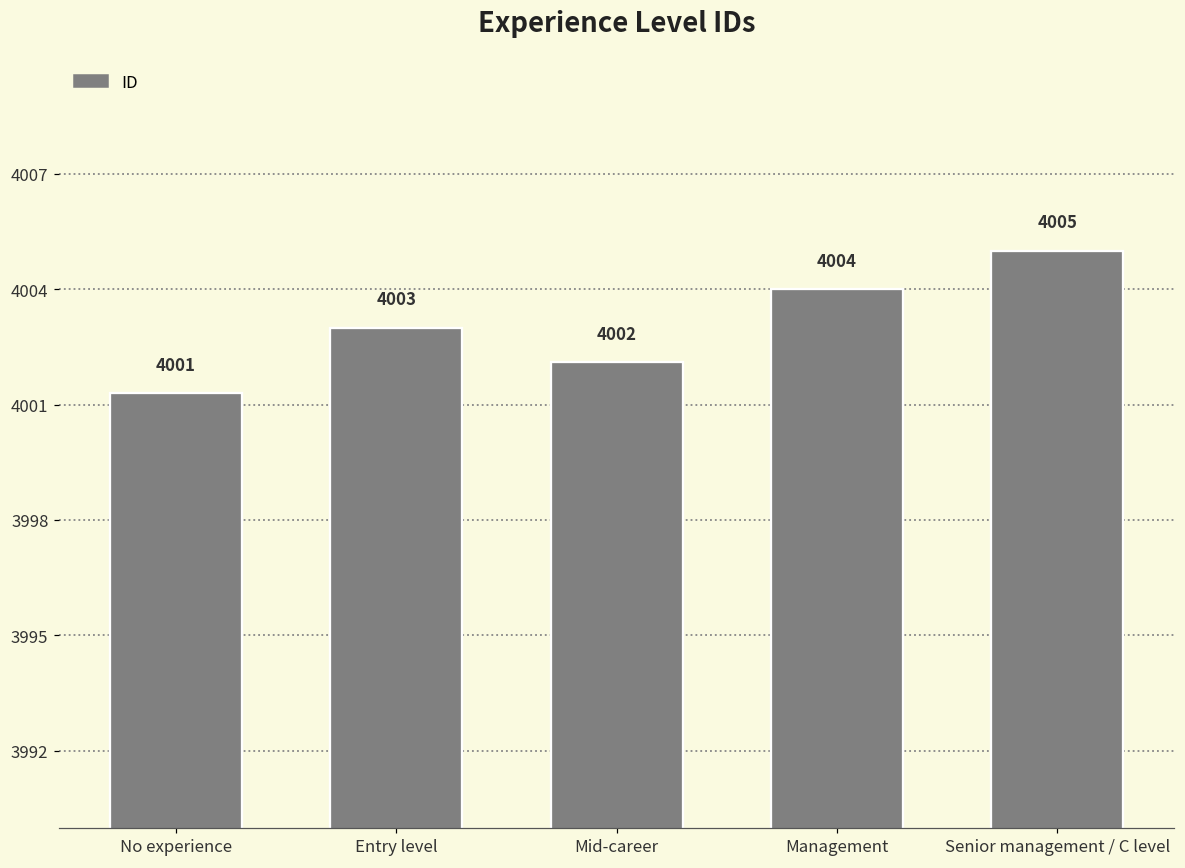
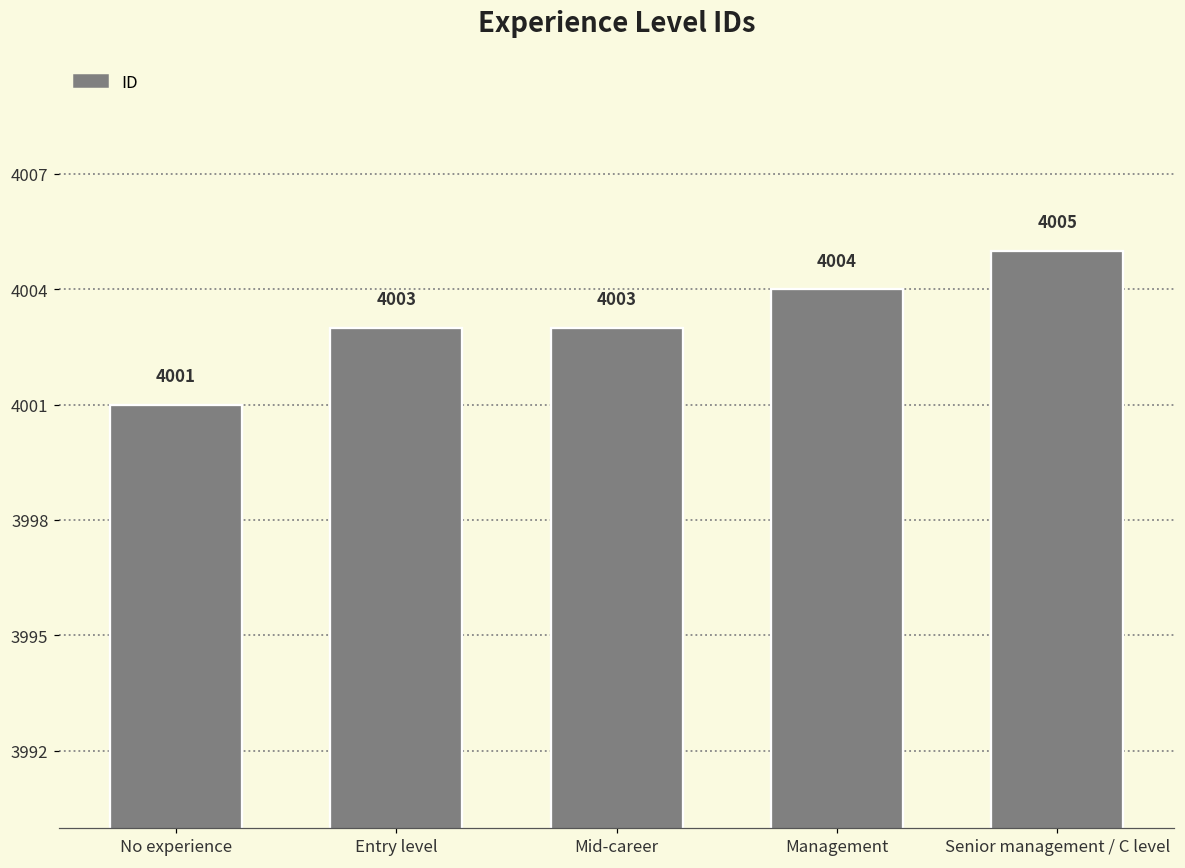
No experience: 4001.3 -> 4001.0
Mid-career: 4002 -> 4003
